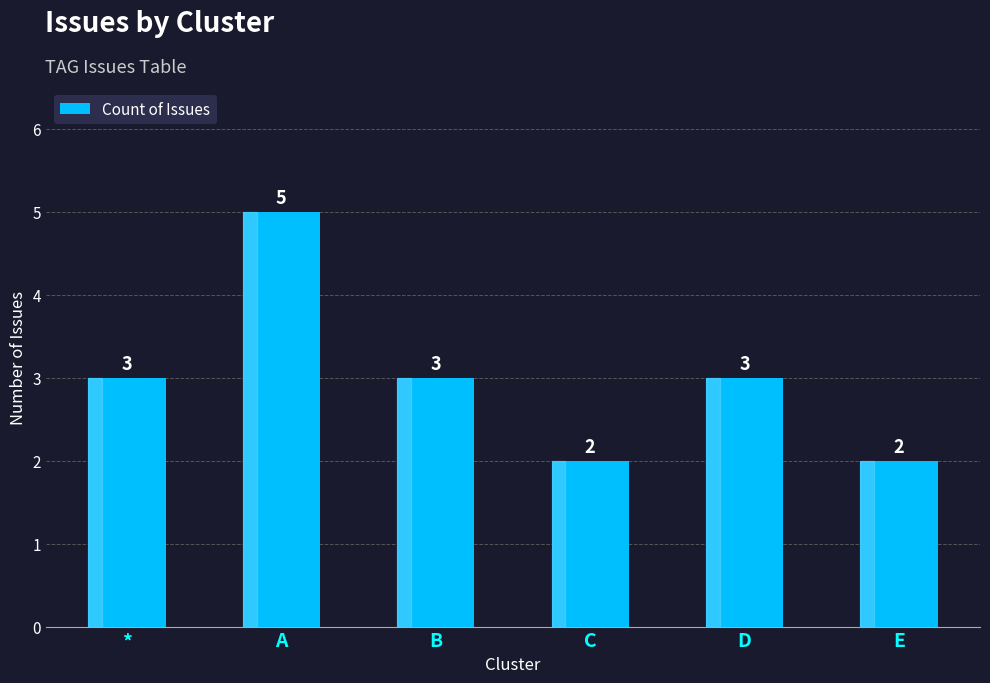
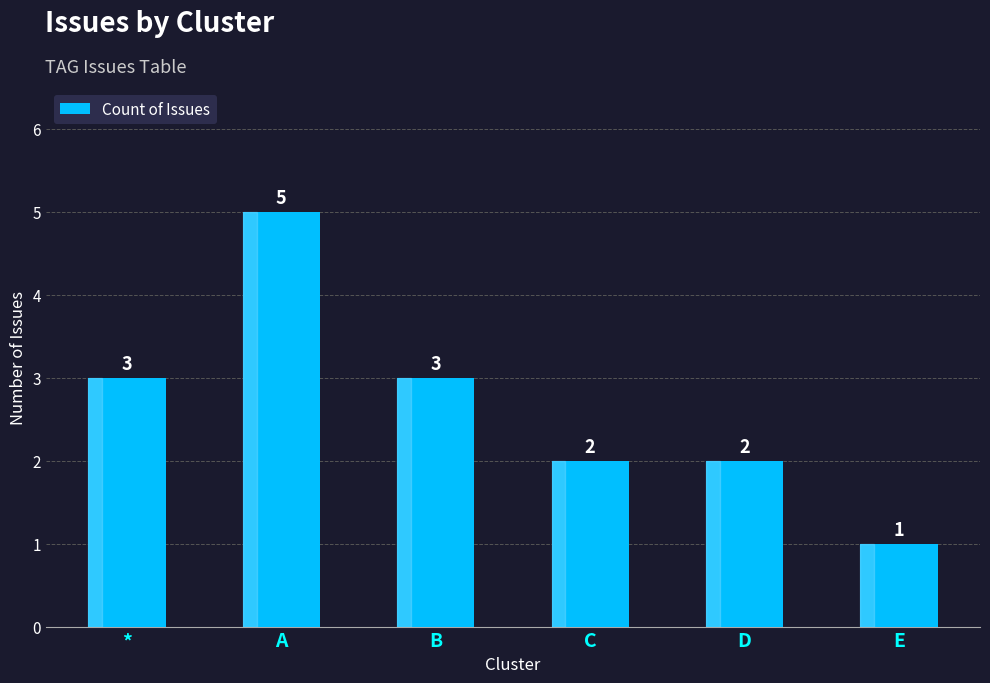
D: 3 -> 2
E: 2 -> 1
